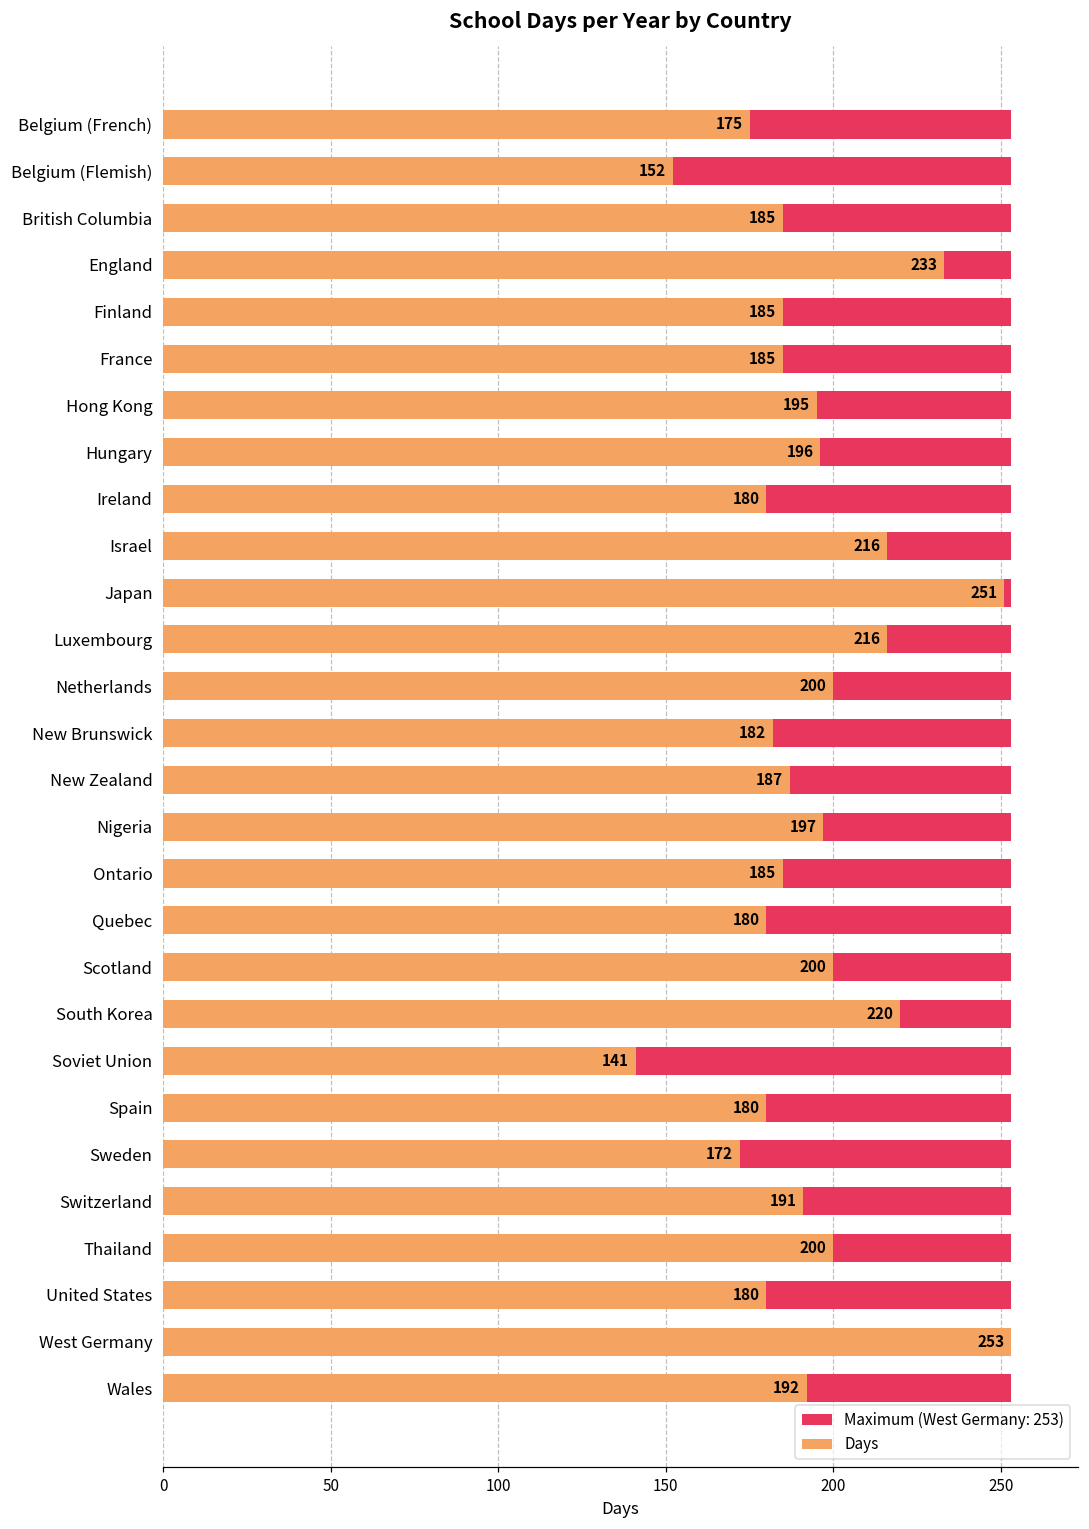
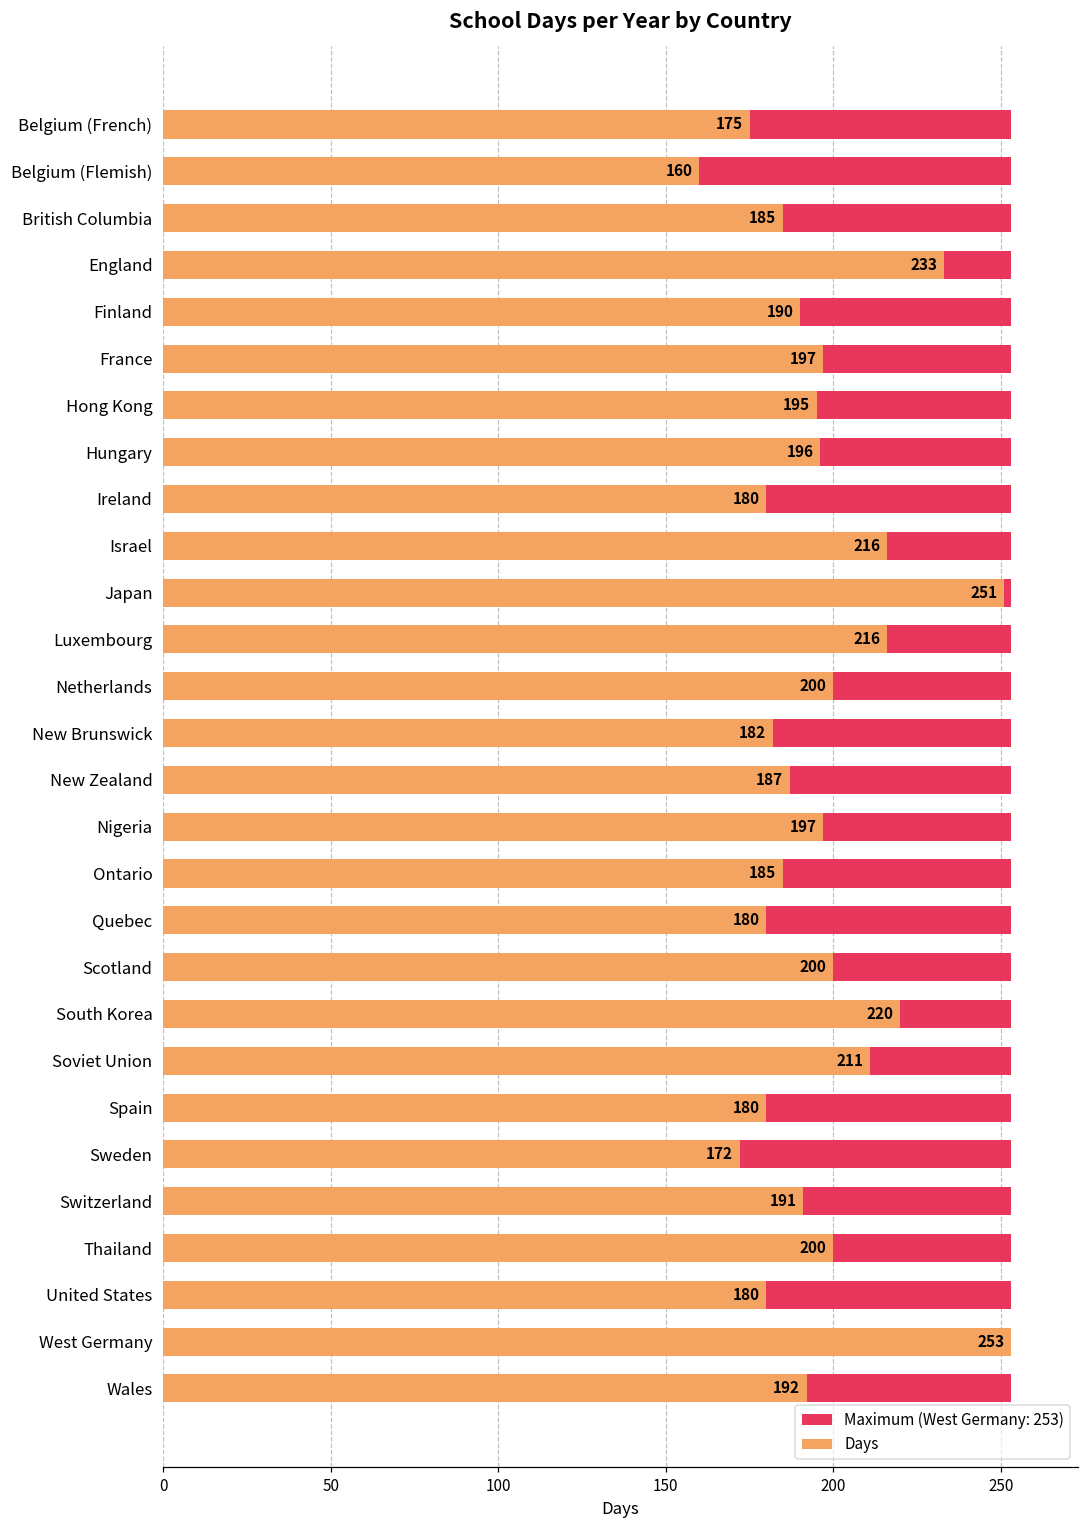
Days, Belgium (Flemish): 152 -> 160
Days, Finland: 185 -> 190
Days, France: 185 -> 197
Days, Soviet Union: 141 -> 211
